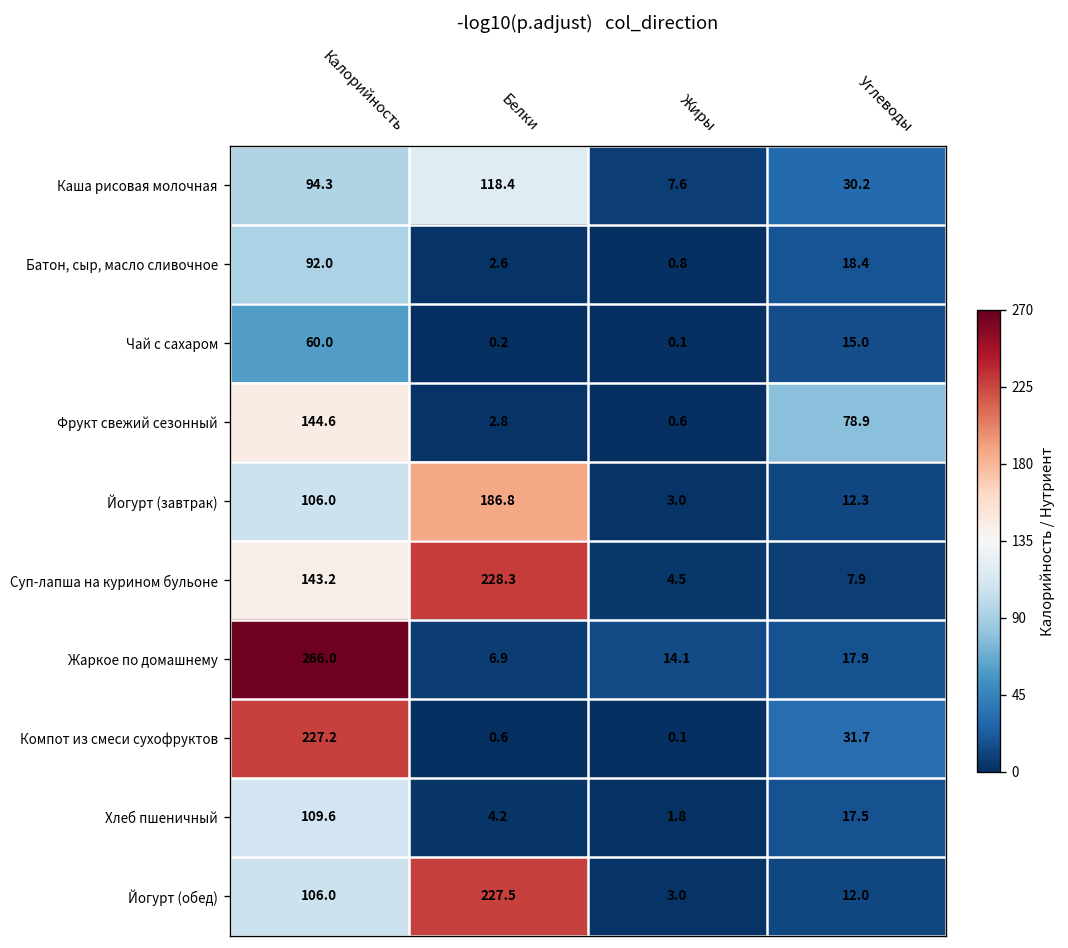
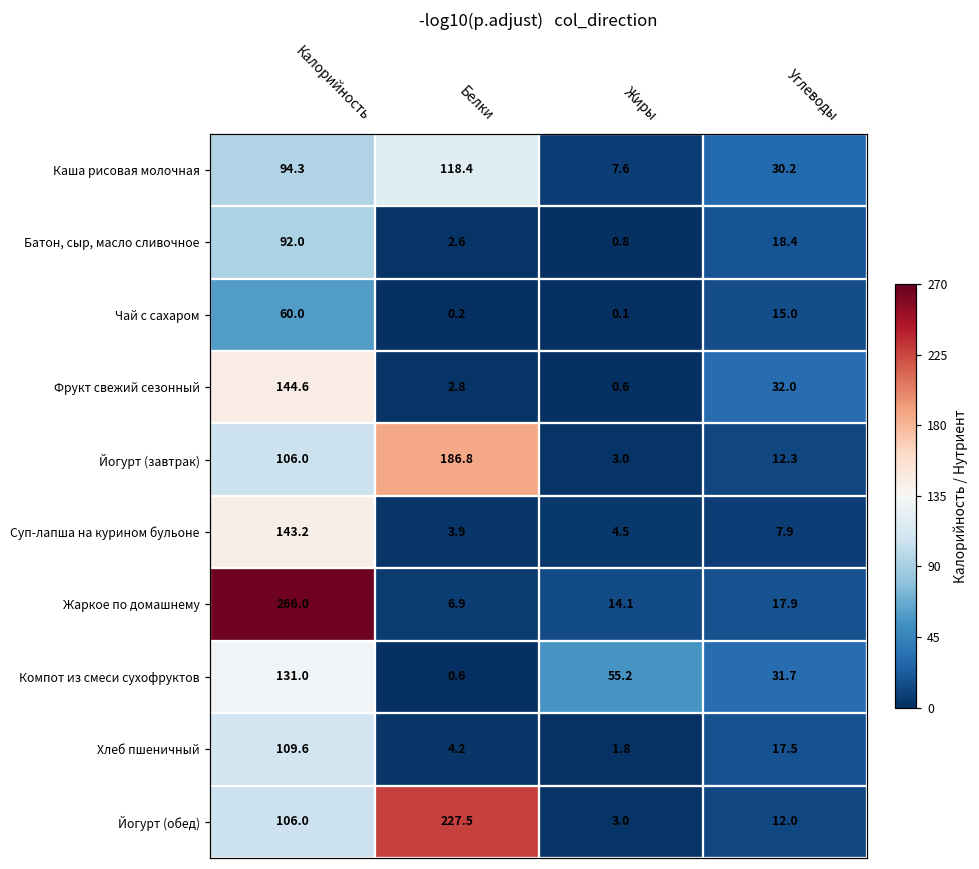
Фрукт свежий сезонный, Углеводы: 78.9 -> 32.0
Суп-лапша на курином бульоне, Белки: 228.3 -> 3.9
Компот из смеси сухофруктов, Калорийность: 227.2 -> 131.0
Компот из смеси сухофруктов, Жиры: 0.1 -> 55.2
